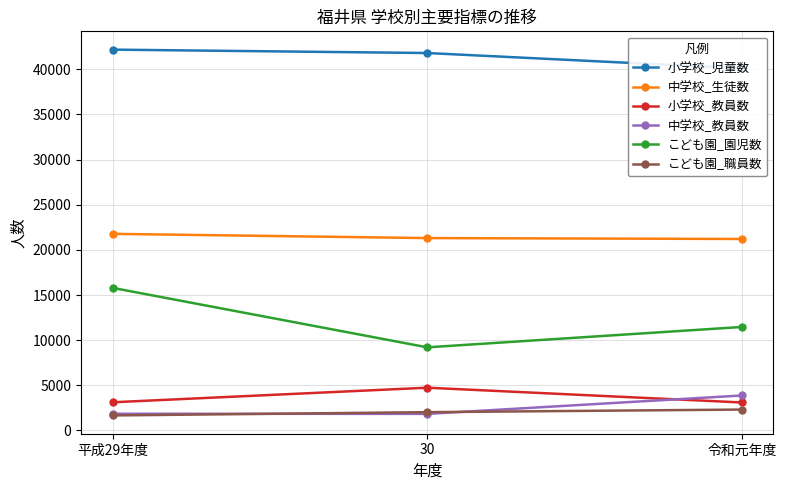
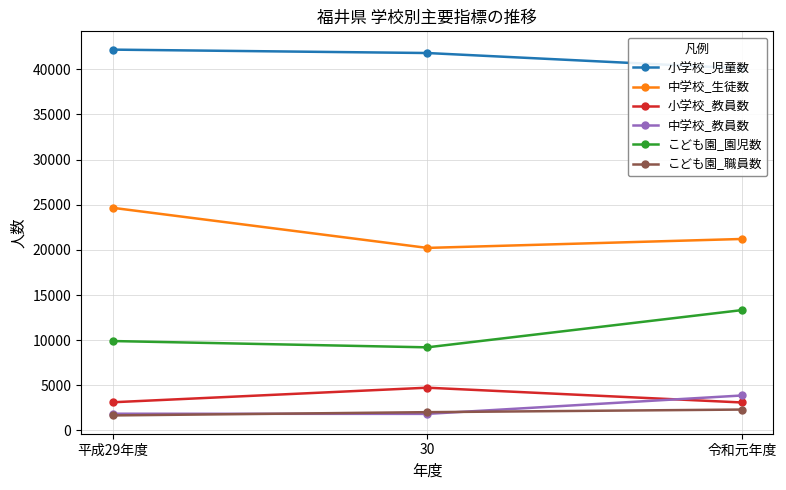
中学校_生徒数, 平成29年度: 22000 -> 25000
こども園_園児数, 平成29年度: 16000 -> 10000
中学校_生徒数, 30: 21000 -> 20000
こども園_園児数, 令和元年度: 11000 -> 13000
